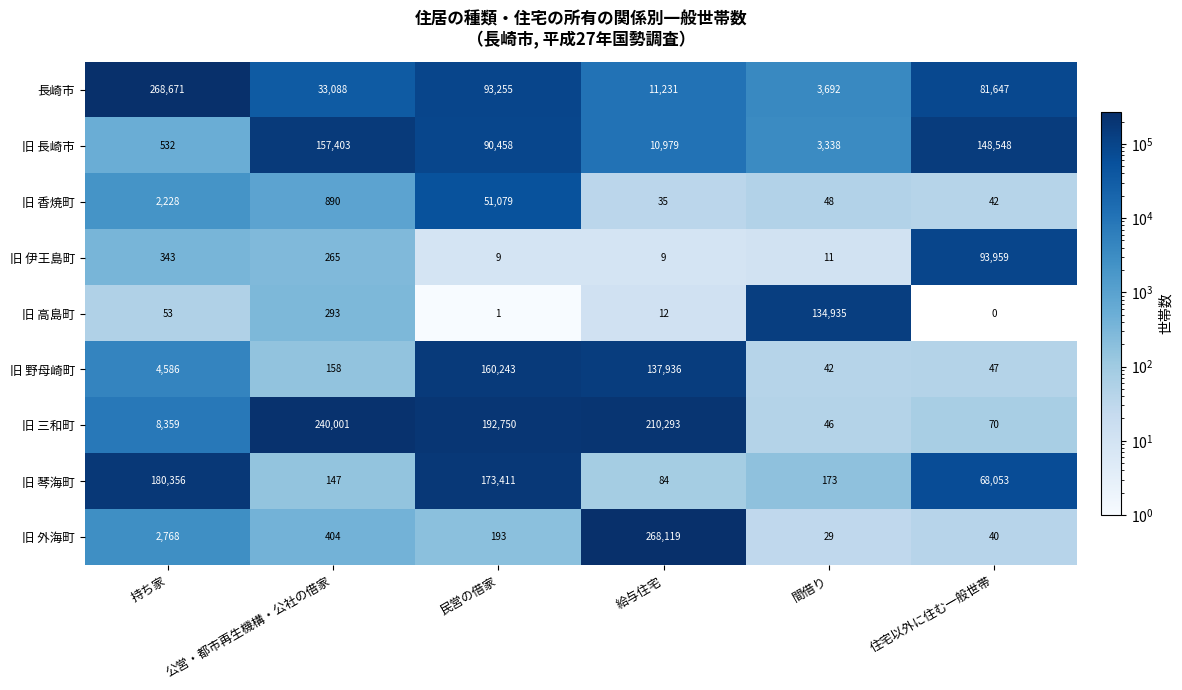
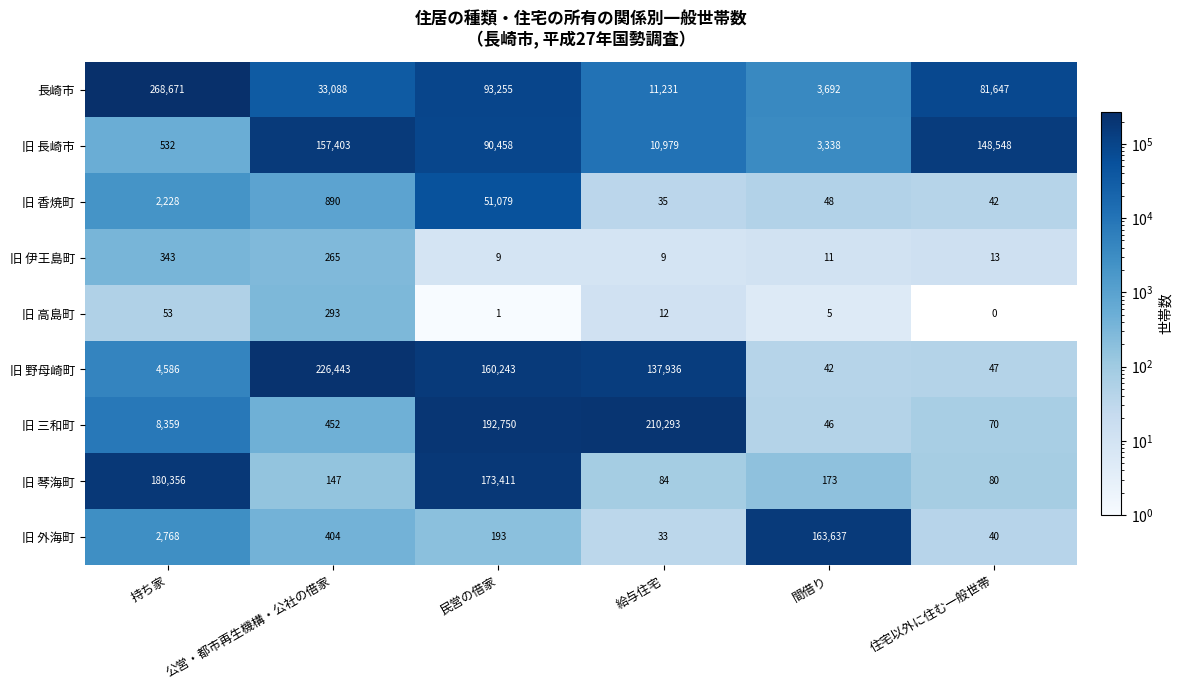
旧 伊王島町, 住宅以外に住む一般世帯: 93,959 -> 13
旧 高島町, 間借り: 134,935 -> 5
旧 野母崎町, 公営・都市再生機構・公社の借家: 158 -> 226,443
旧 三和町, 公営・都市再生機構・公社の借家: 240,001 -> 452
旧 琴海町, 住宅以外に住む一般世帯: 68,053 -> 80
旧 外海町, 給与住宅: 268,119 -> 33
旧 外海町, 間借り: 29 -> 163,637
